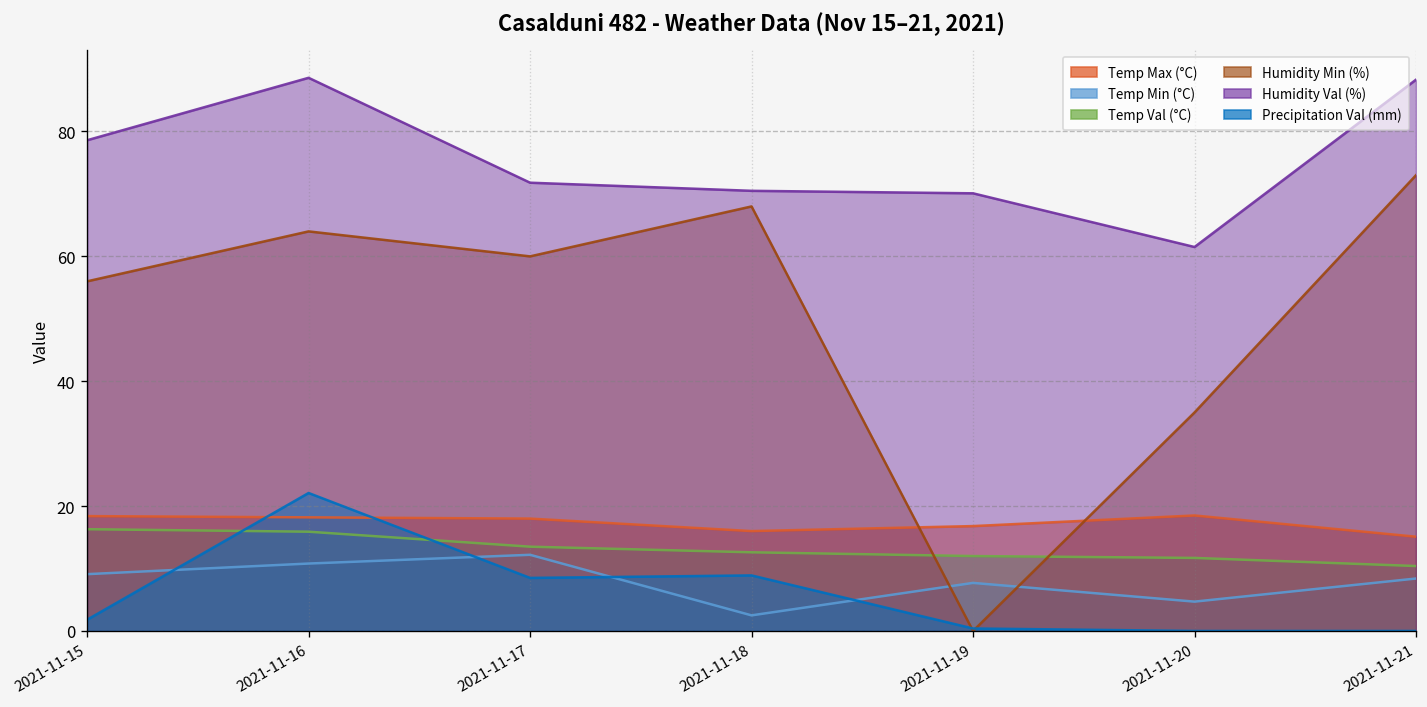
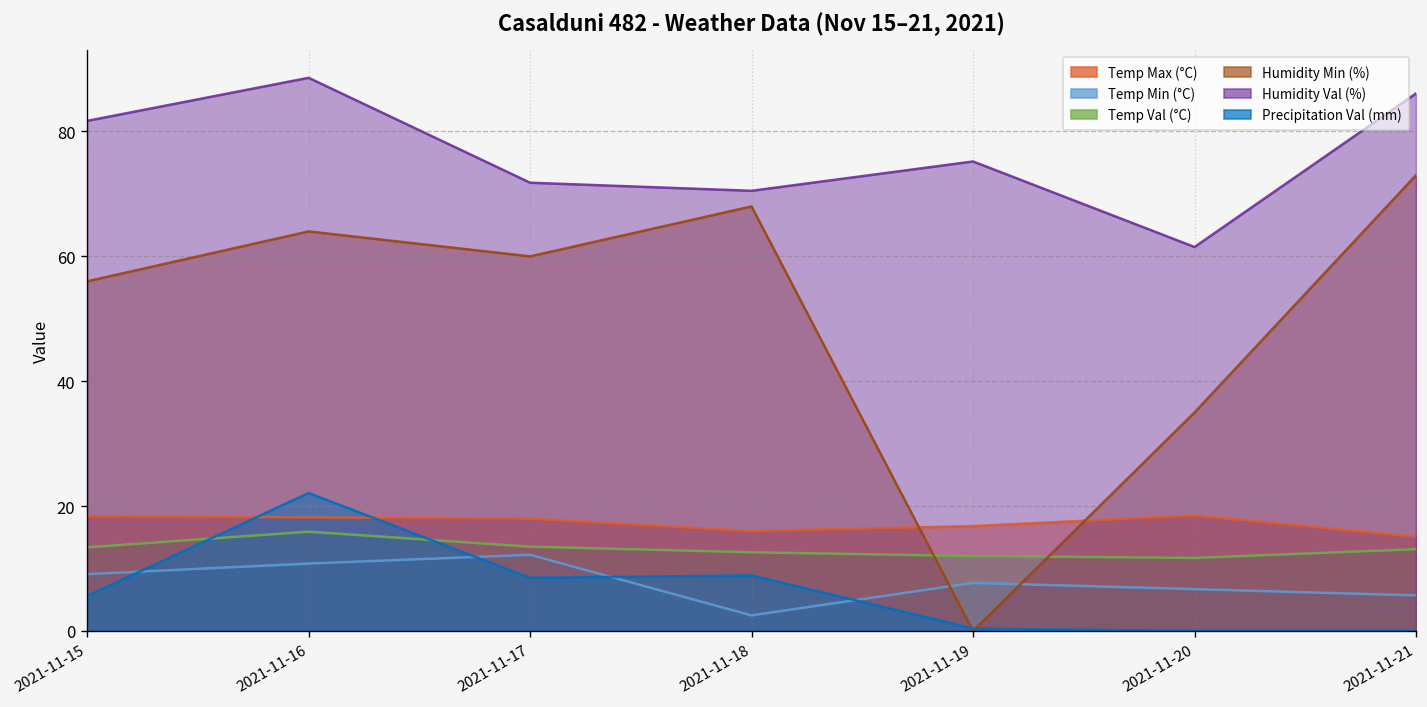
Temp Val (°C), 2021-11-15: 16 -> 13
Humidity Val (%), 2021-11-15: 79 -> 82
Precipitation Val (mm), 2021-11-15: 2 -> 6
Humidity Val (%), 2021-11-19: 70 -> 75
Temp Min (°C), 2021-11-20: 5 -> 7
Temp Min (°C), 2021-11-21: 8 -> 6
Temp Val (°C), 2021-11-21: 10 -> 13
Humidity Val (%), 2021-11-21: 88 -> 86
